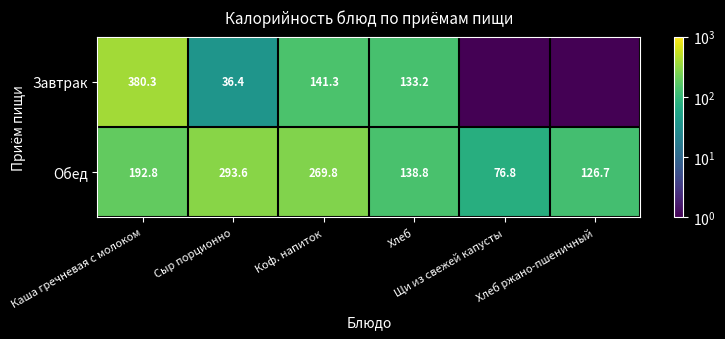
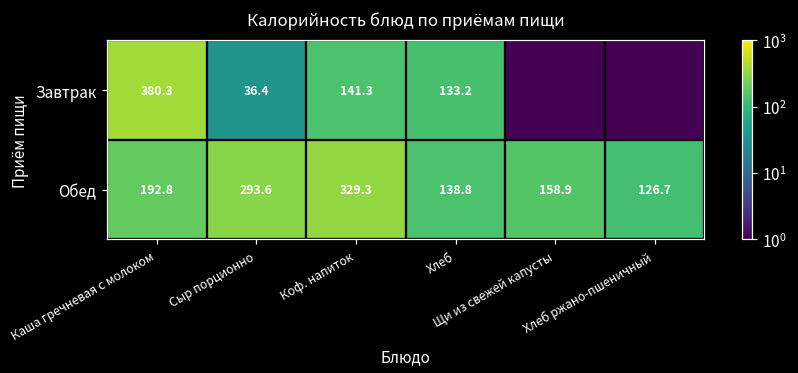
Обед, Коф. напиток: 269.8 -> 329.3
Обед, Щи из свежей капусты: 76.8 -> 158.9
